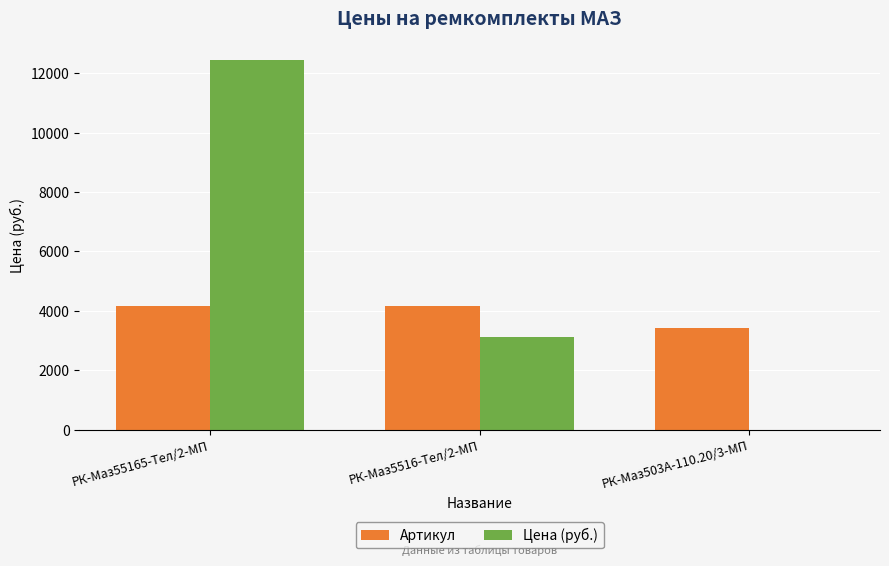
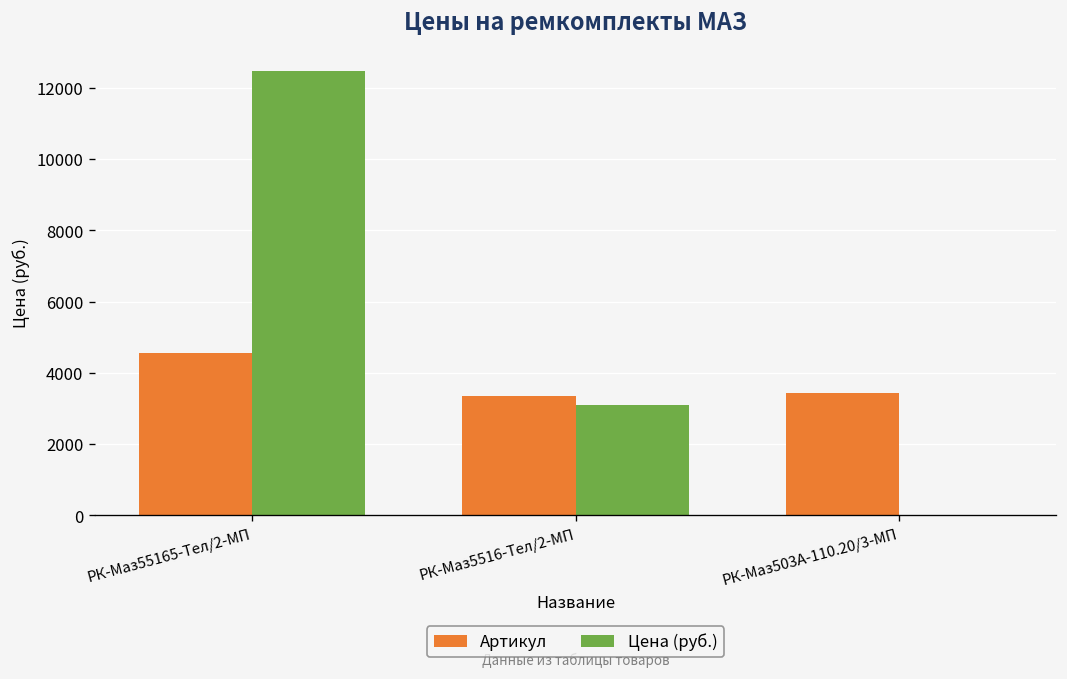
Артикул, РК-Маз55165-Тел/2-МП: 4200 -> 4600
Артикул, РК-Маз5516-Тел/2-МП: 4200 -> 3300
